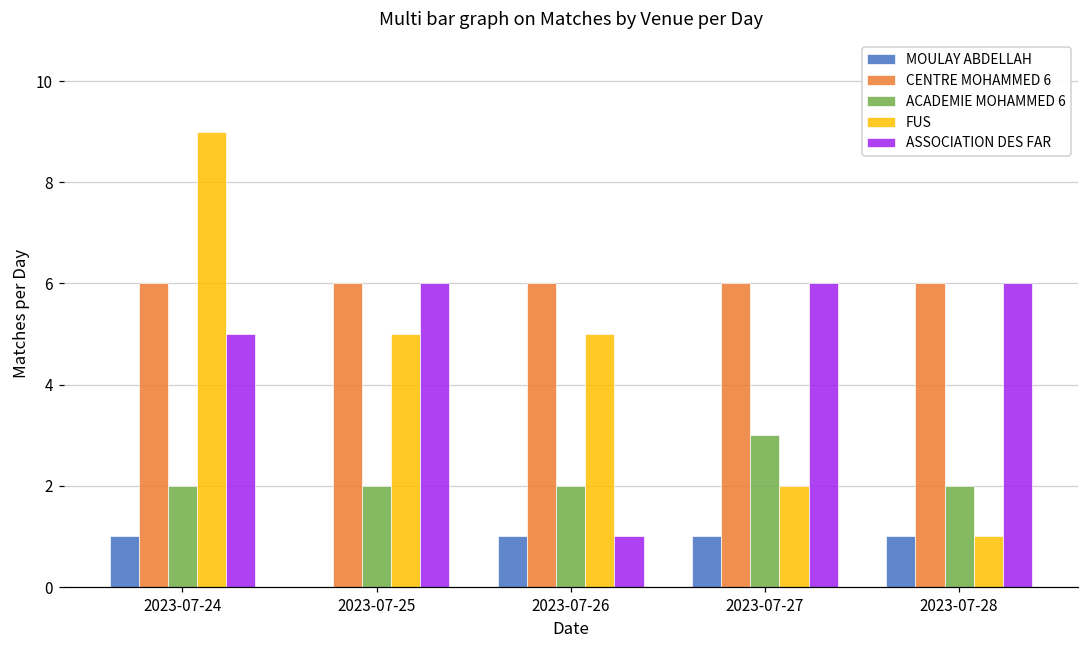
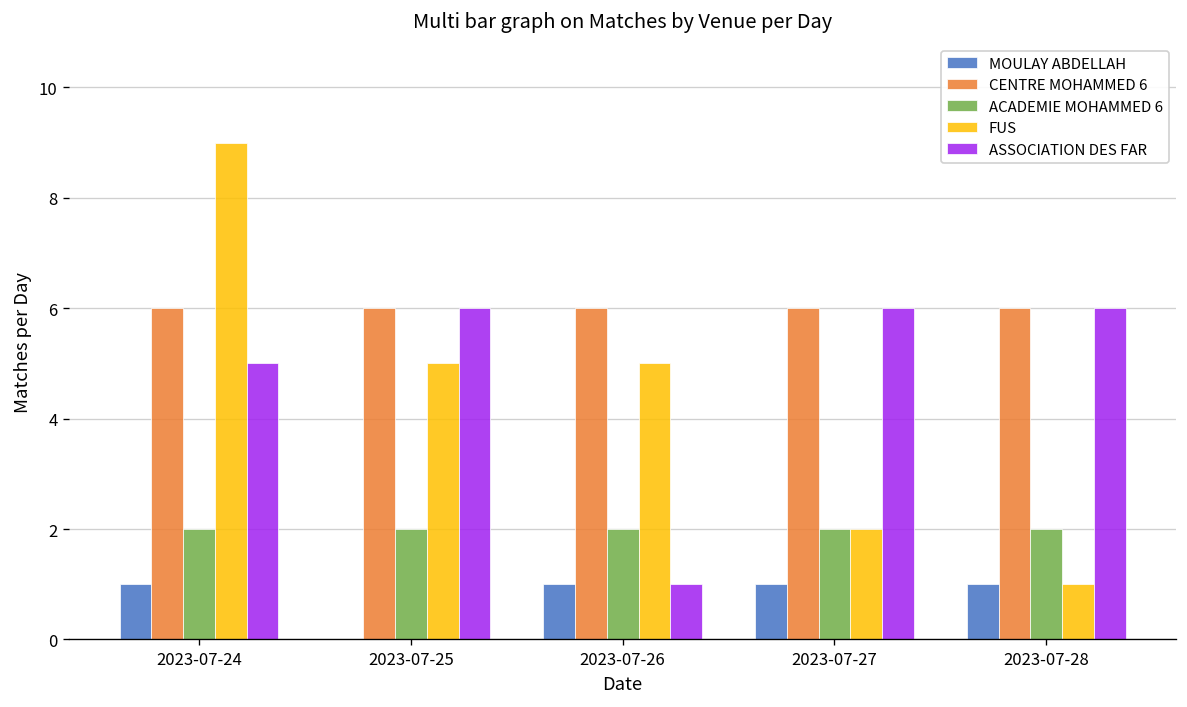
ACADEMIE MOHAMMED 6, 2023-07-27: 3 -> 2
